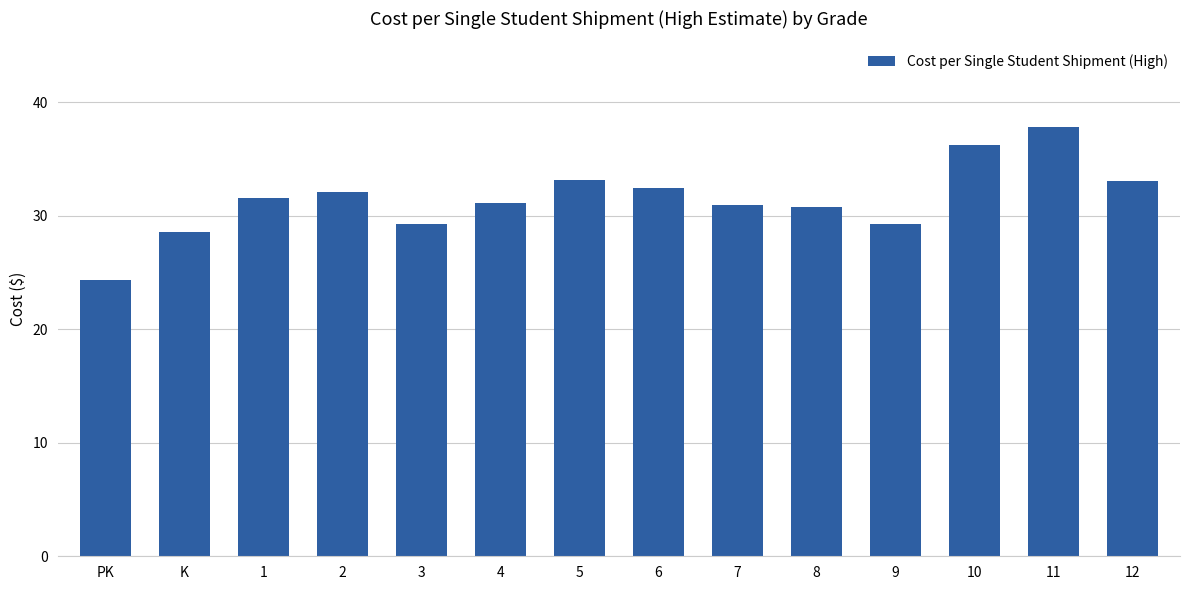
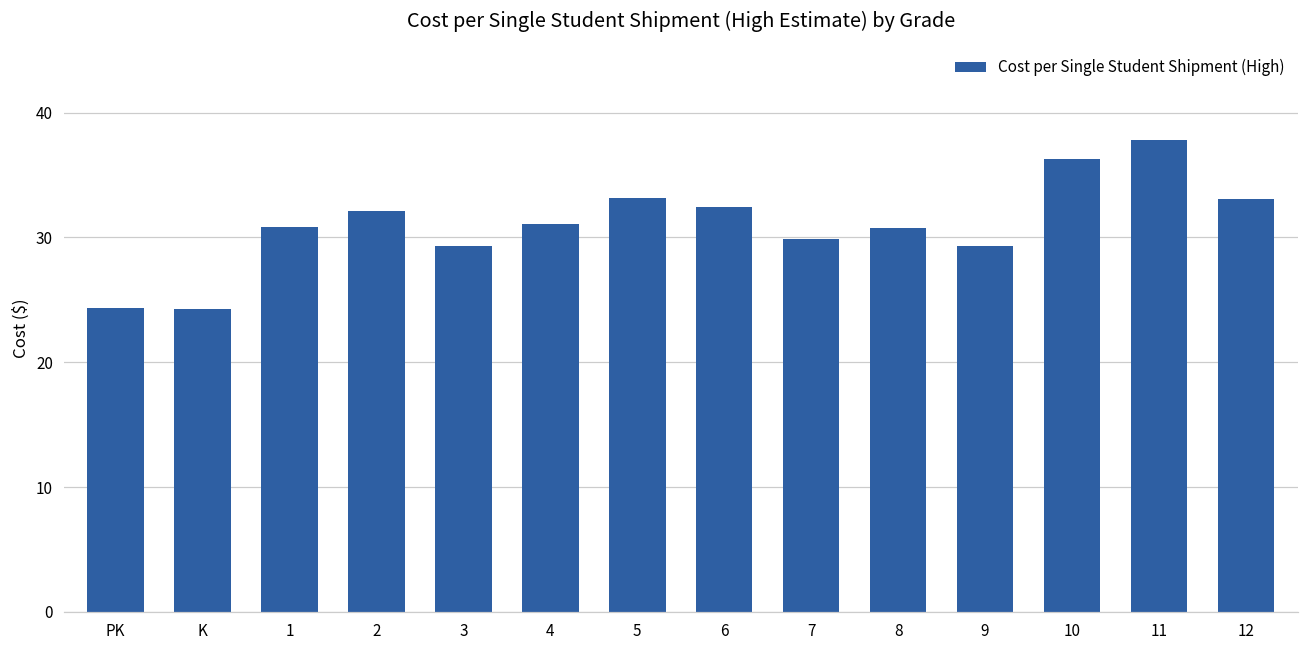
K: 28.6 -> 24.3
1: 31.6 -> 30.8
7: 31.0 -> 29.9
